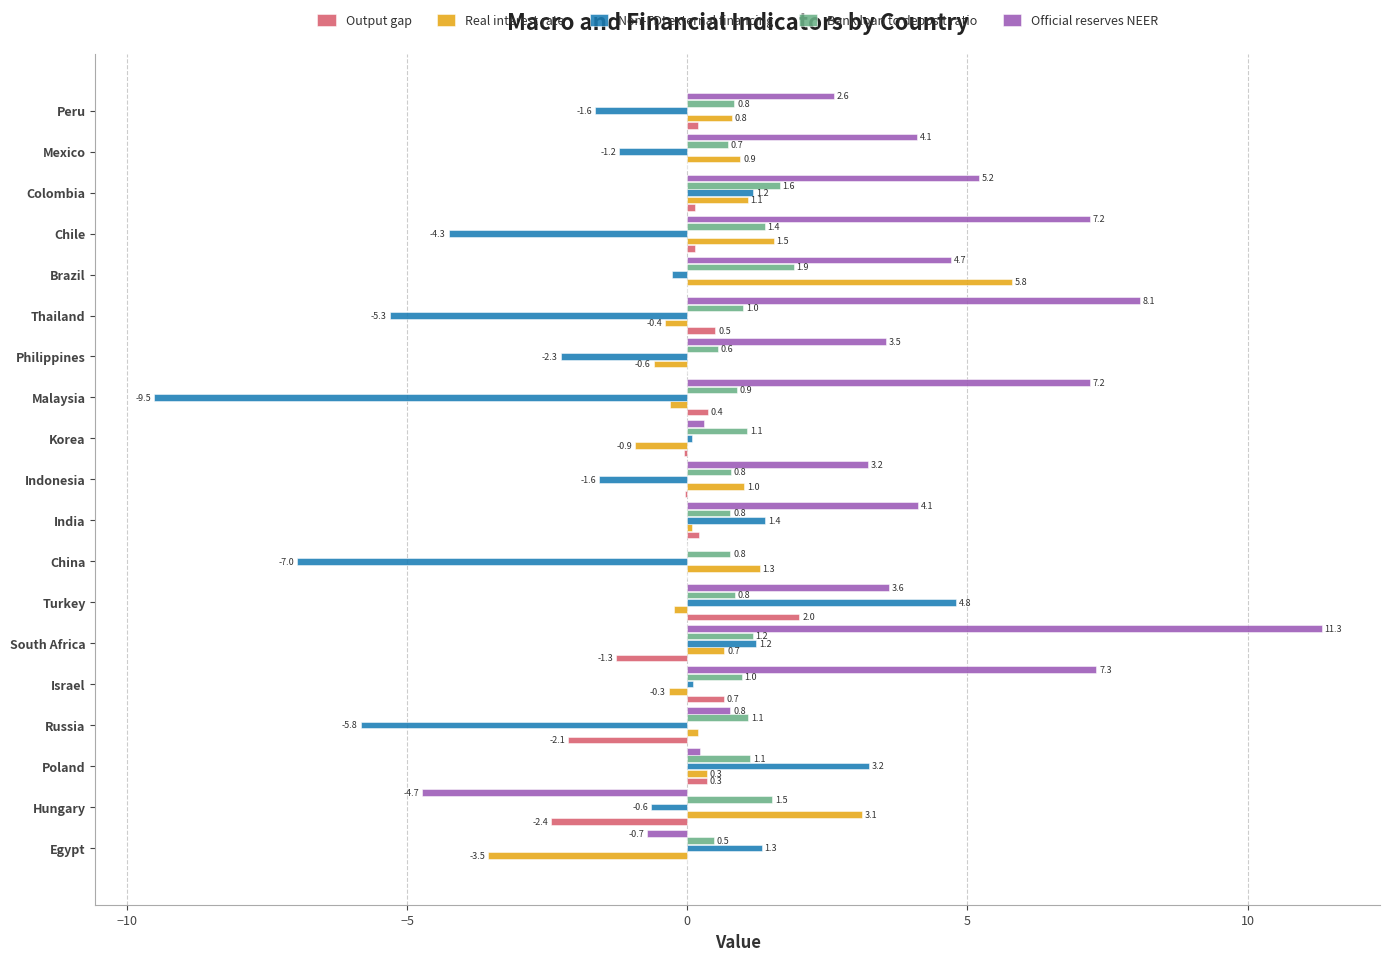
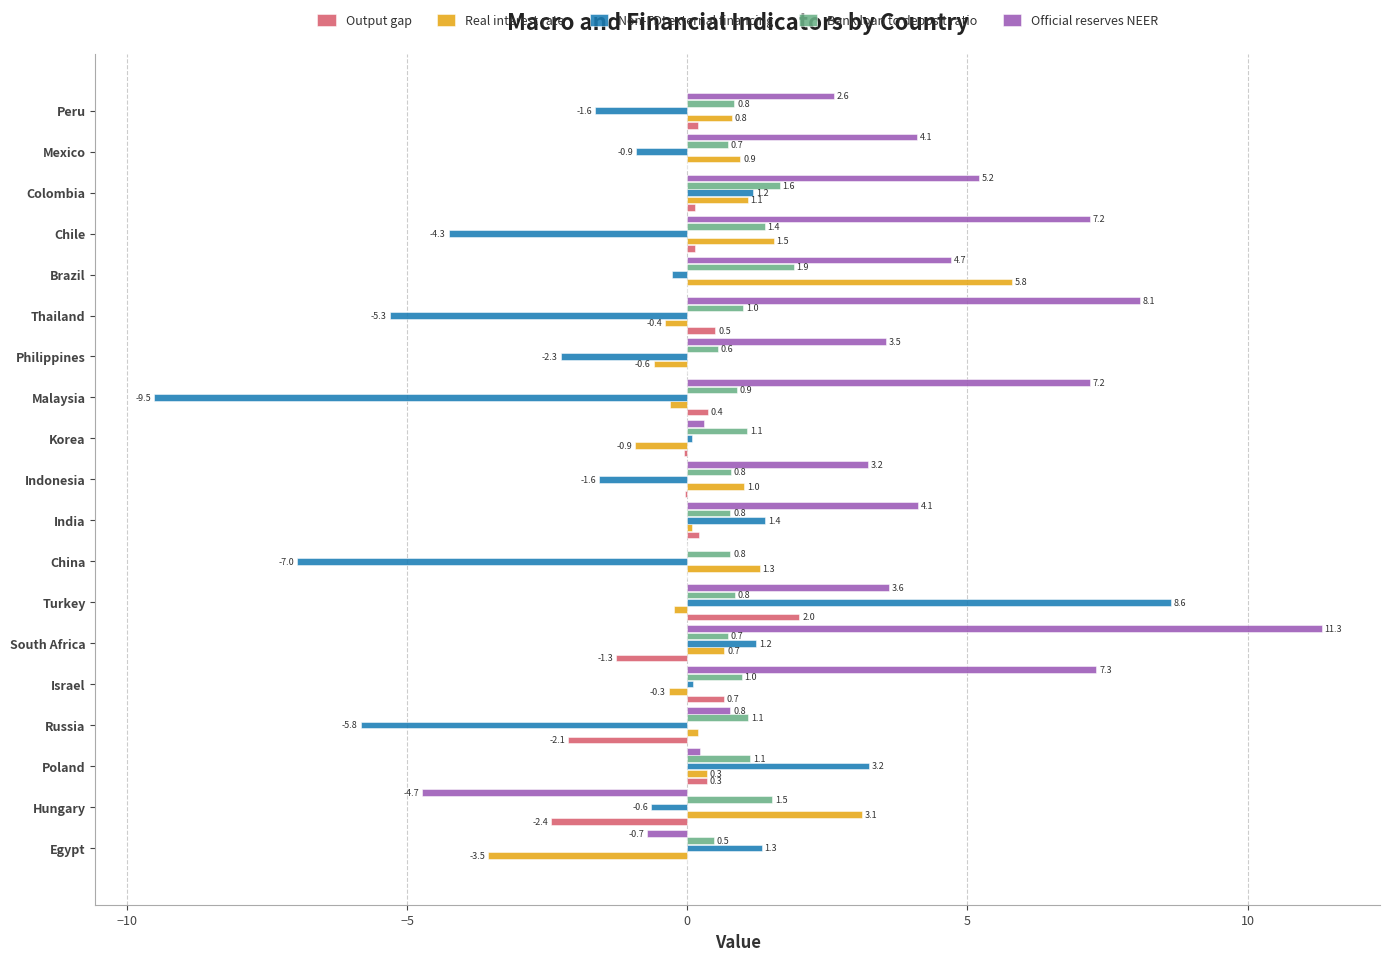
Non-FDI external financing, Mexico: -1.2 -> -0.9
Non-FDI external financing, Turkey: 4.8 -> 8.6
Bank loan to deposit ratio, South Africa: 1.2 -> 0.7
